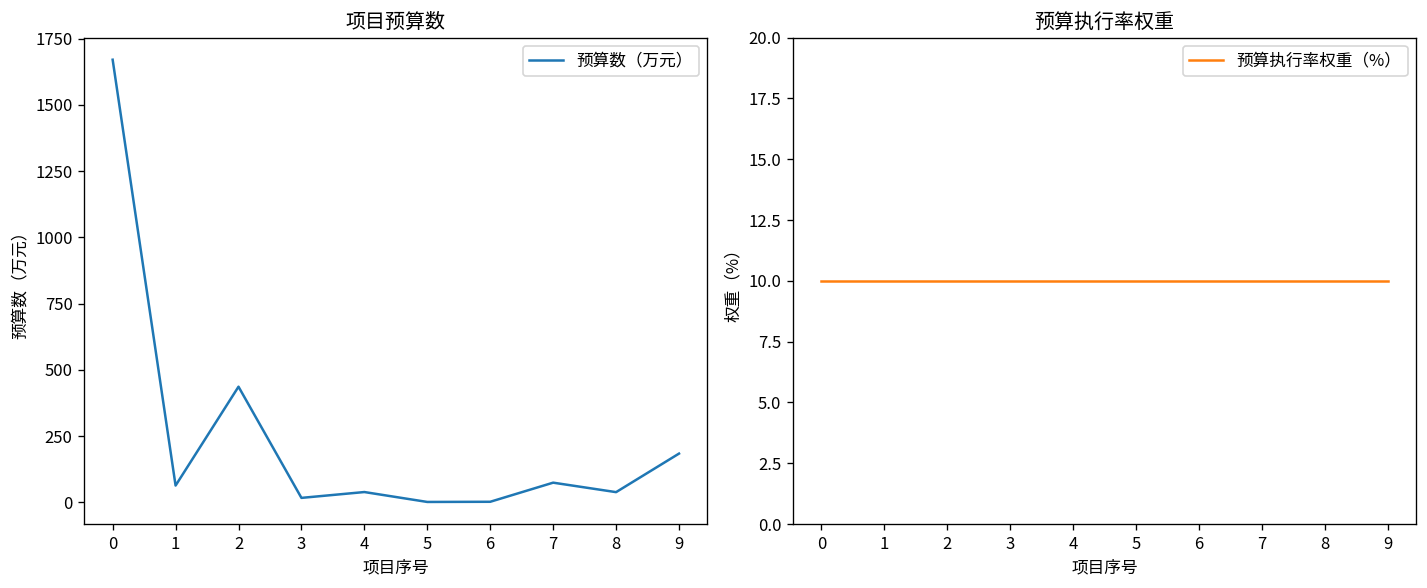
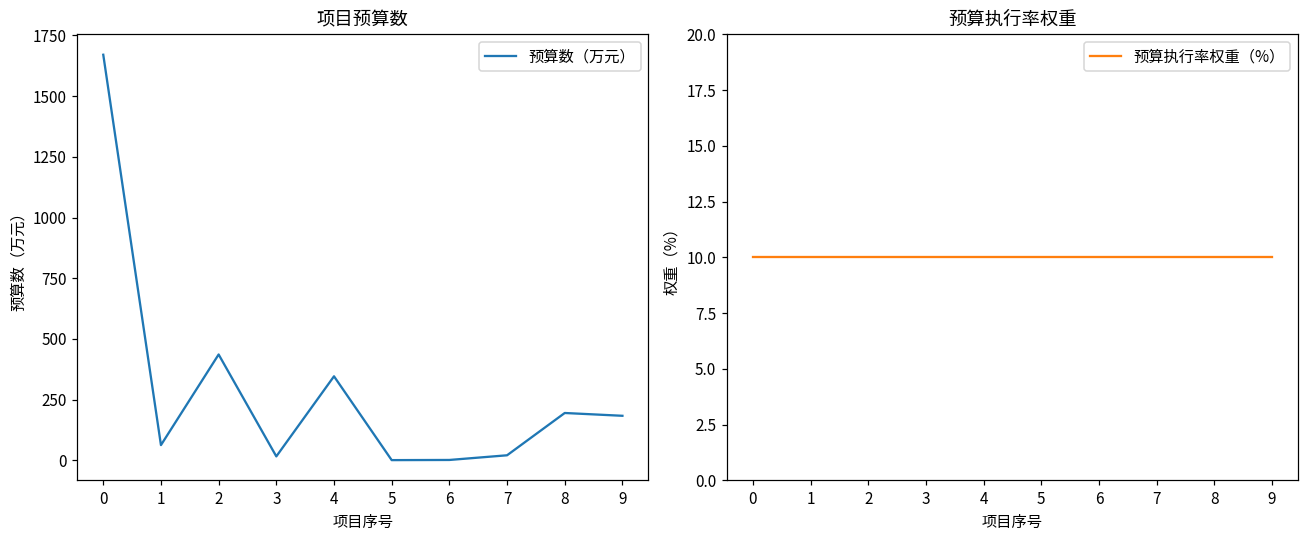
项目预算数, 4: 40 -> 350
项目预算数, 7: 70 -> 20
项目预算数, 8: 40 -> 200
